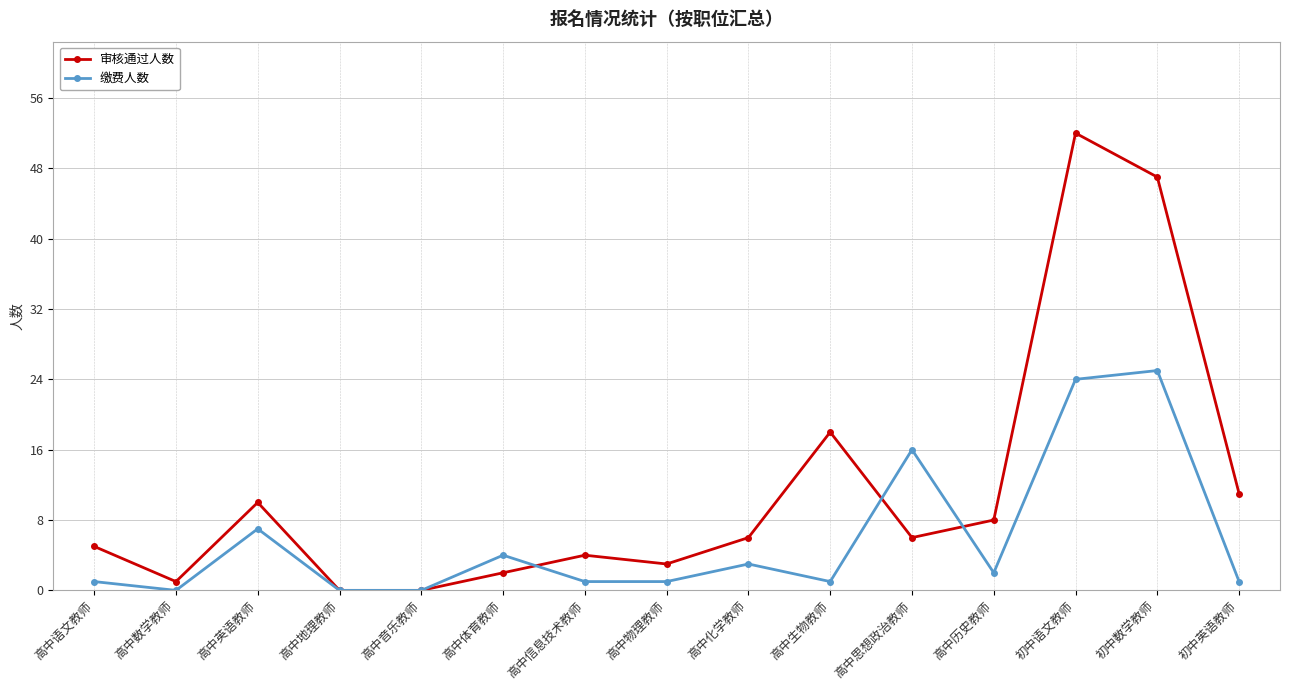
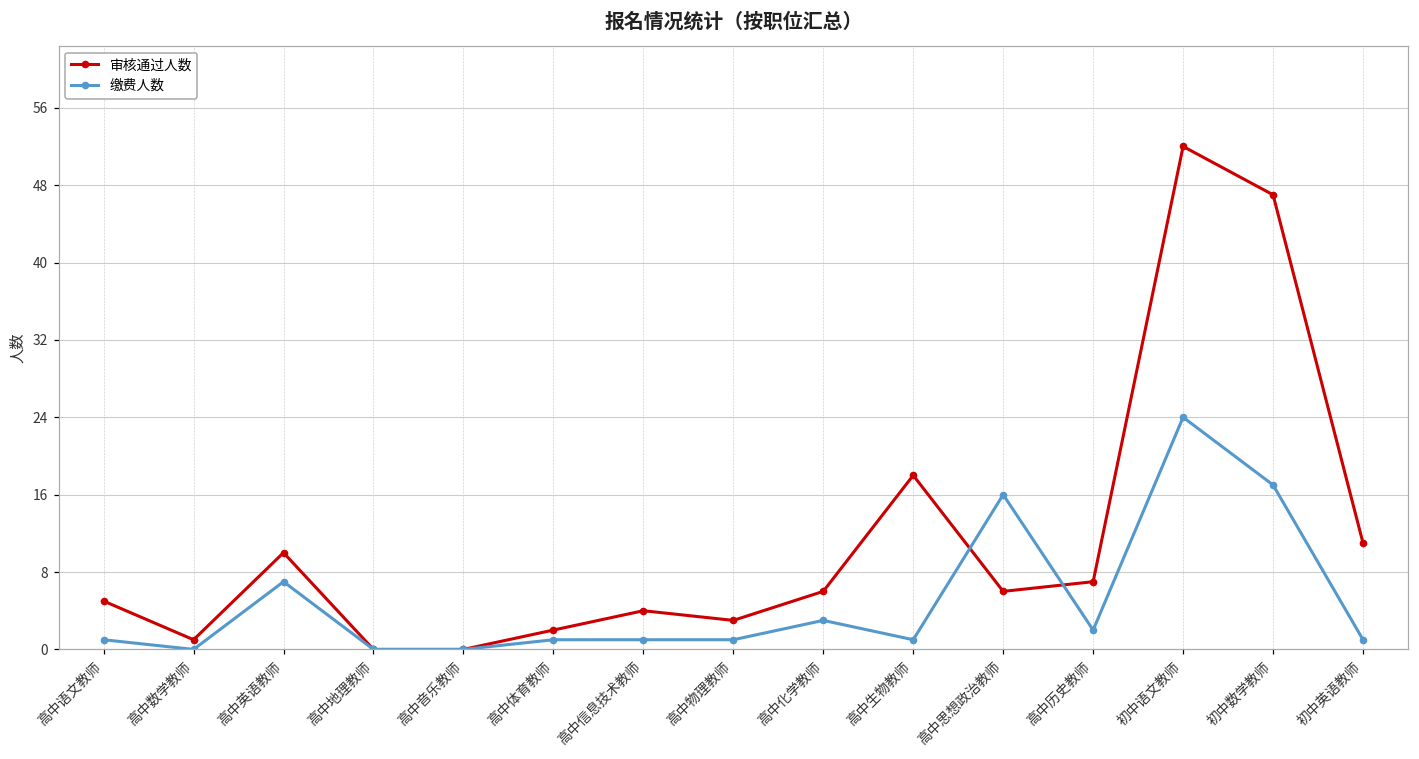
缴费人数, 高中体育教师: 4 -> 1
审核通过人数, 高中历史教师: 8 -> 7
缴费人数, 初中数学教师: 25 -> 17
